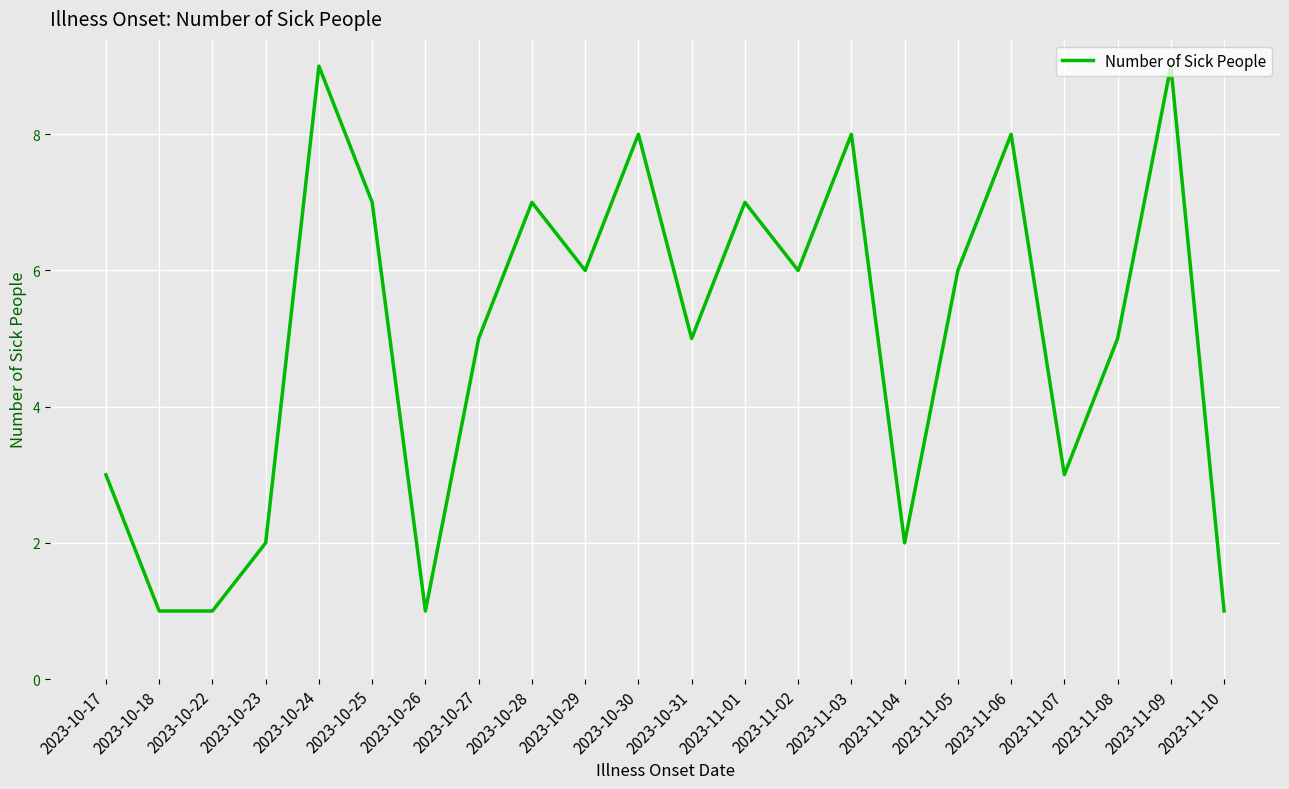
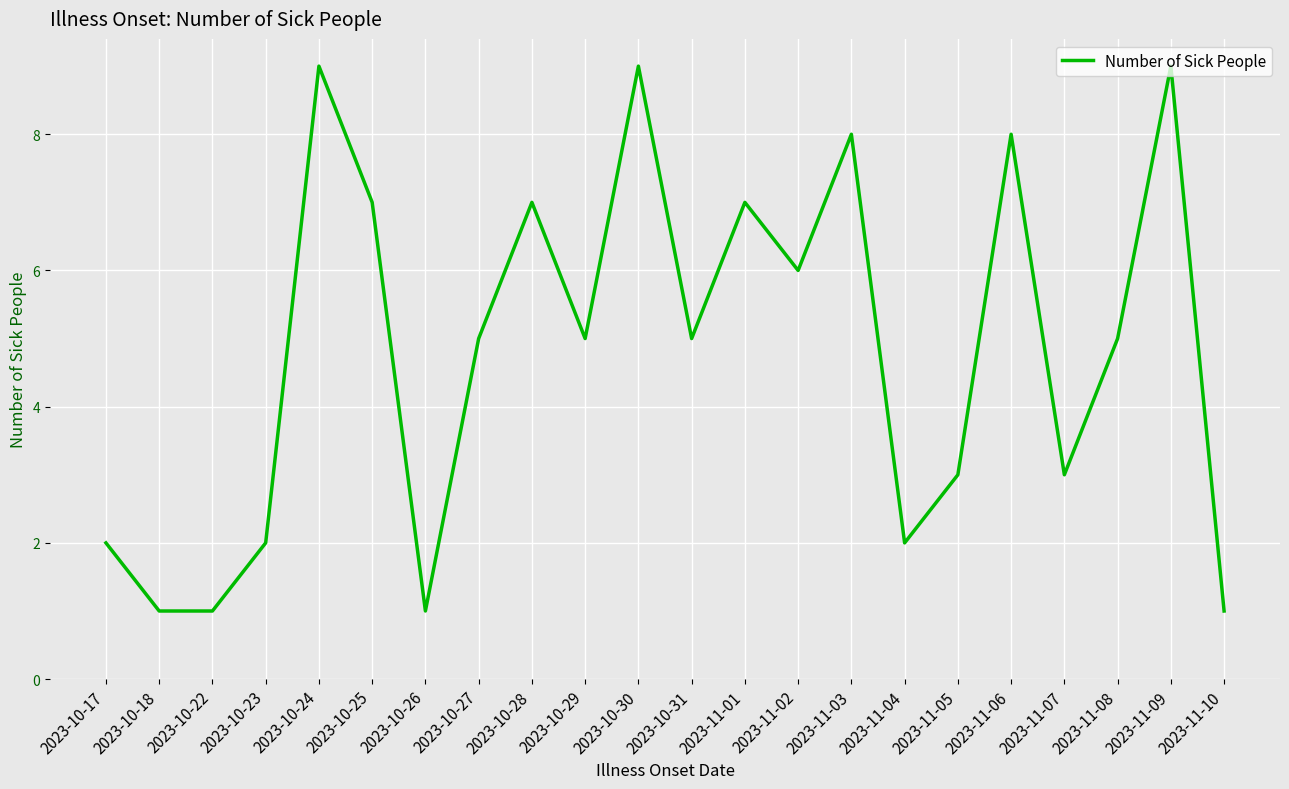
2023-10-17: 3 -> 2
2023-10-29: 6 -> 5
2023-10-30: 8 -> 9
2023-11-05: 6 -> 3
